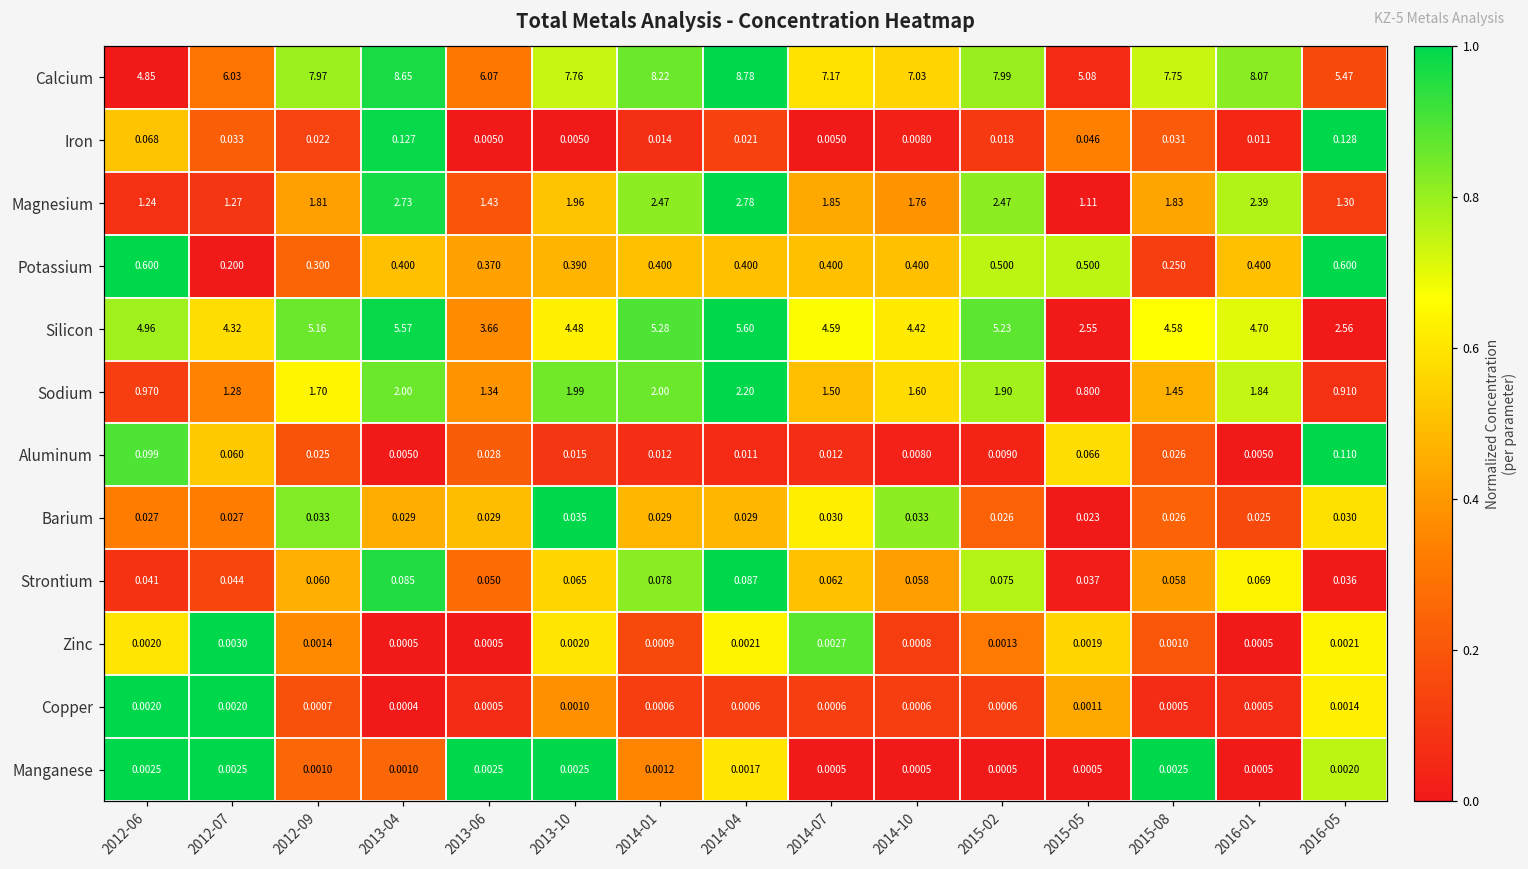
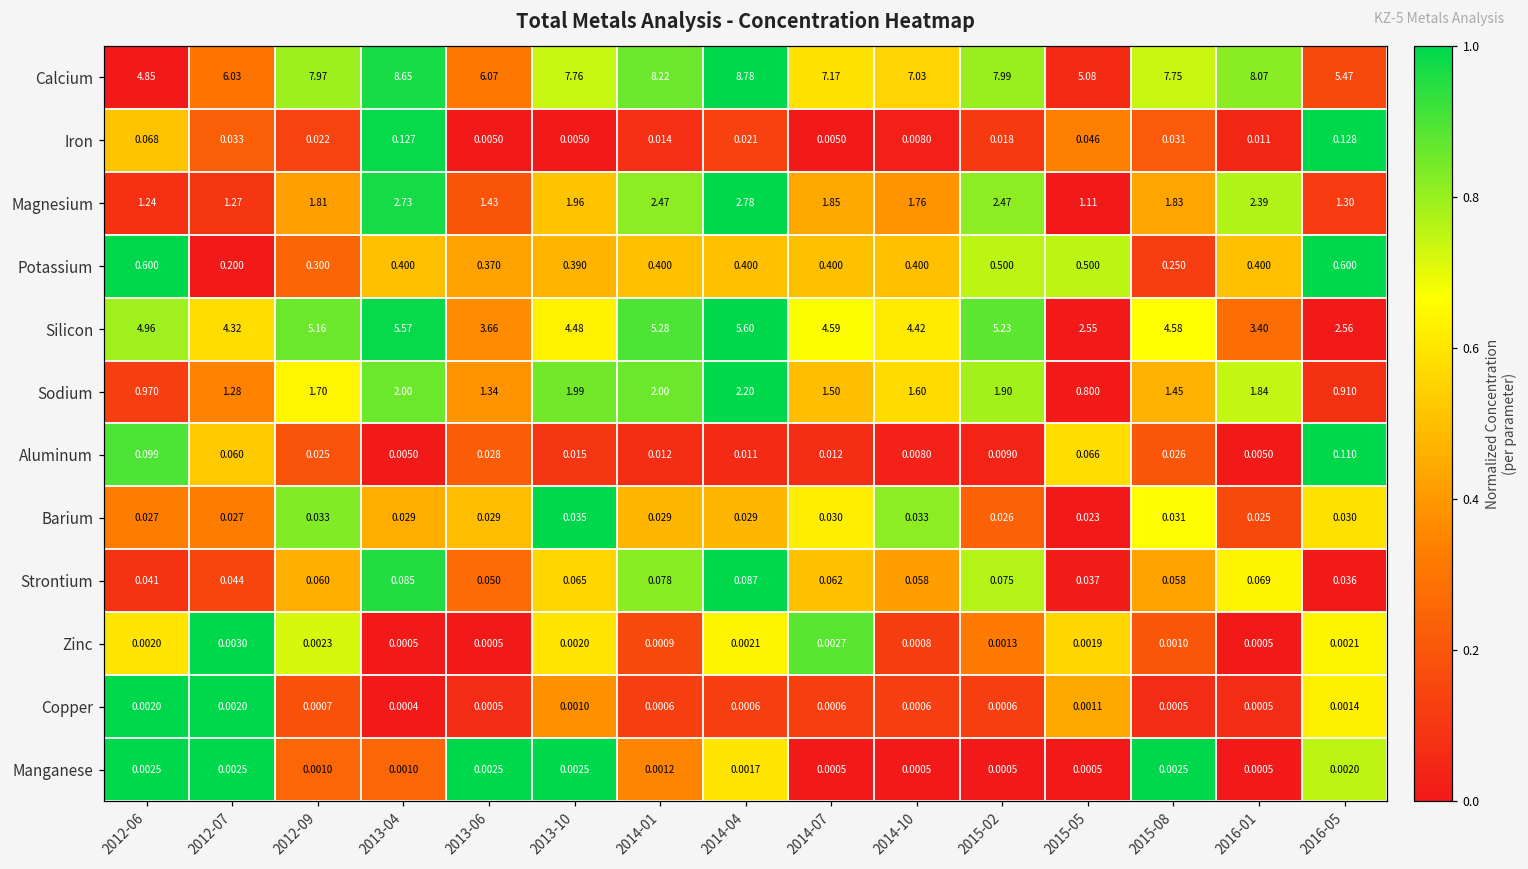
Silicon, 2016-01: 4.70 -> 3.40
Barium, 2015-08: 0.026 -> 0.031
Zinc, 2012-09: 0.0014 -> 0.0023
